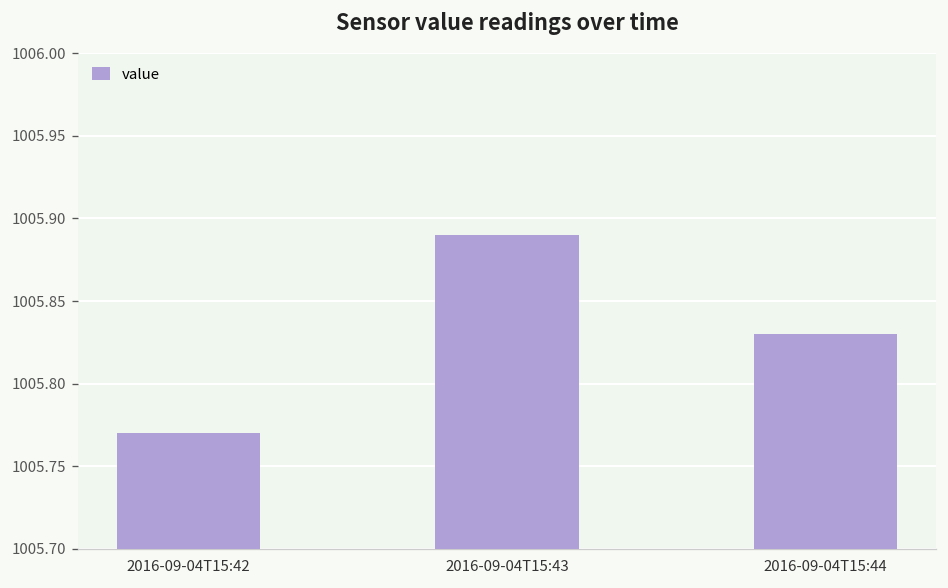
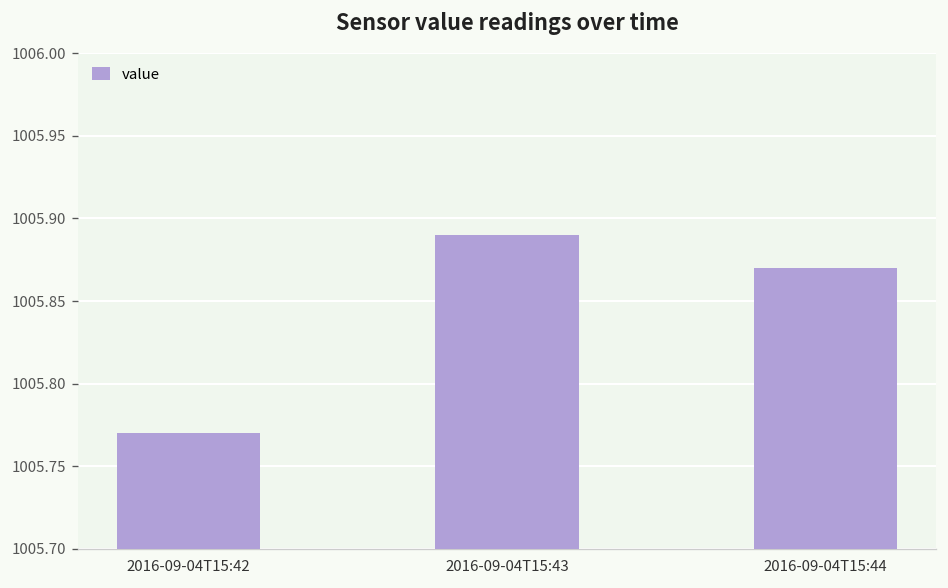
2016-09-04T15:44: 1005.83 -> 1005.87
